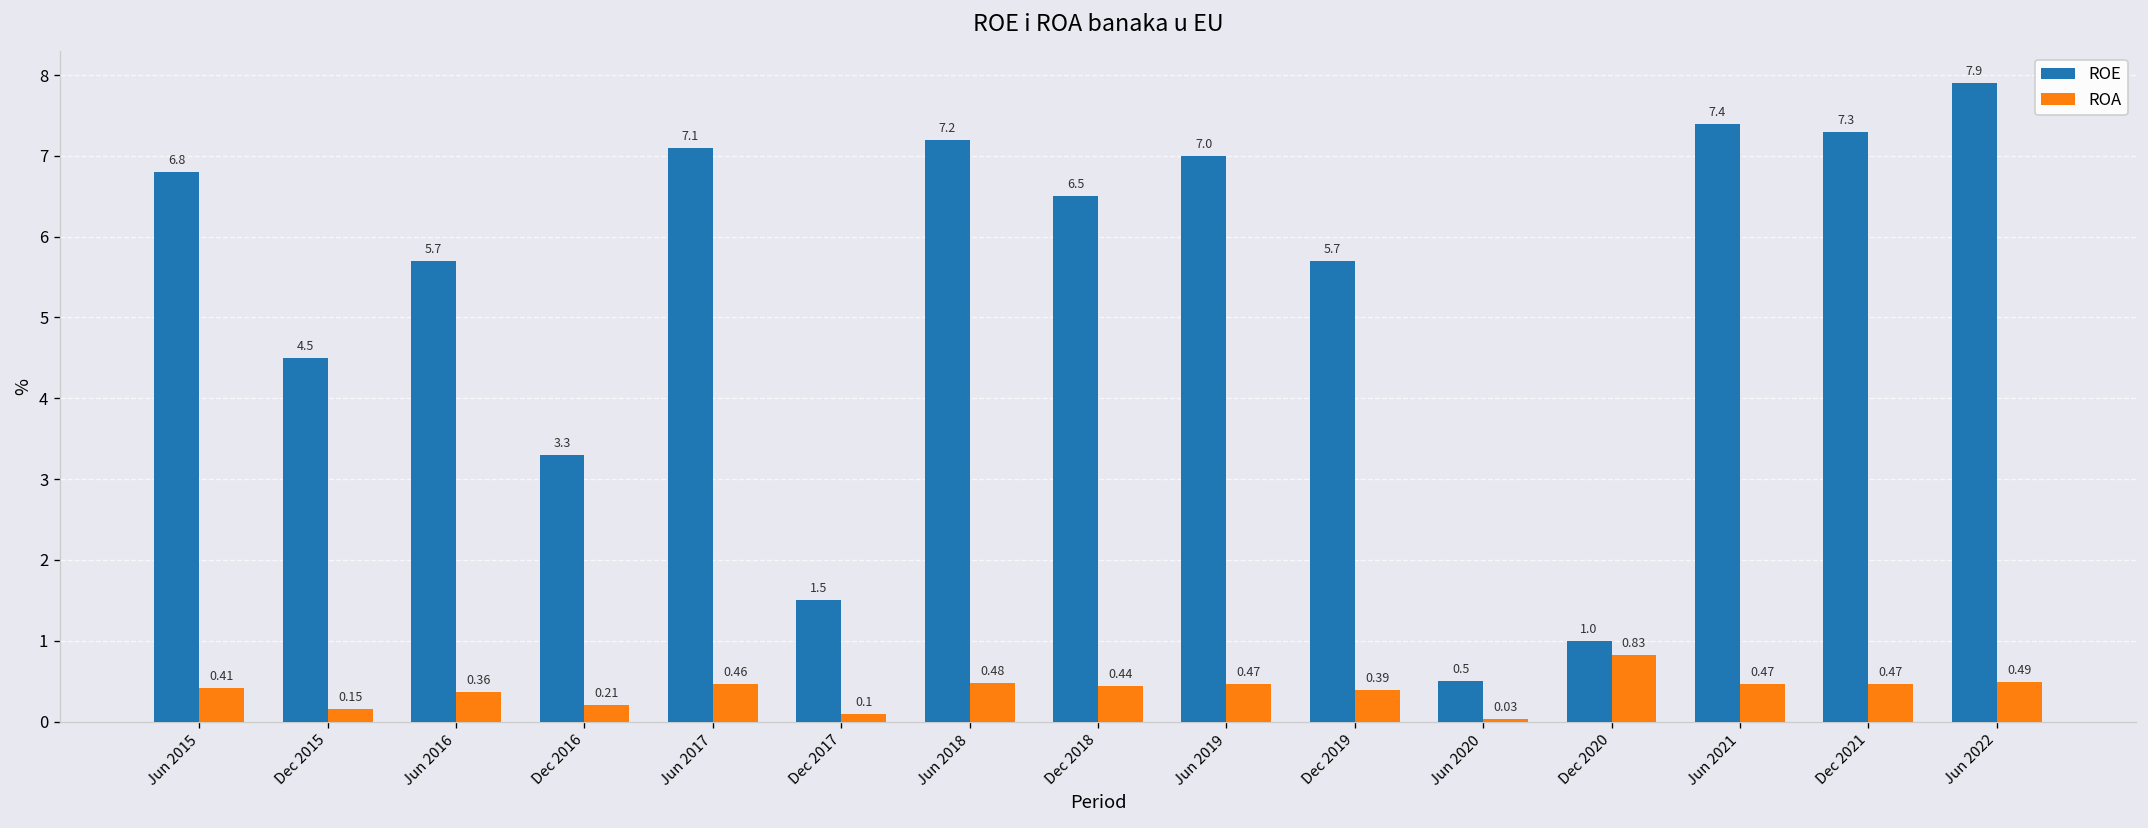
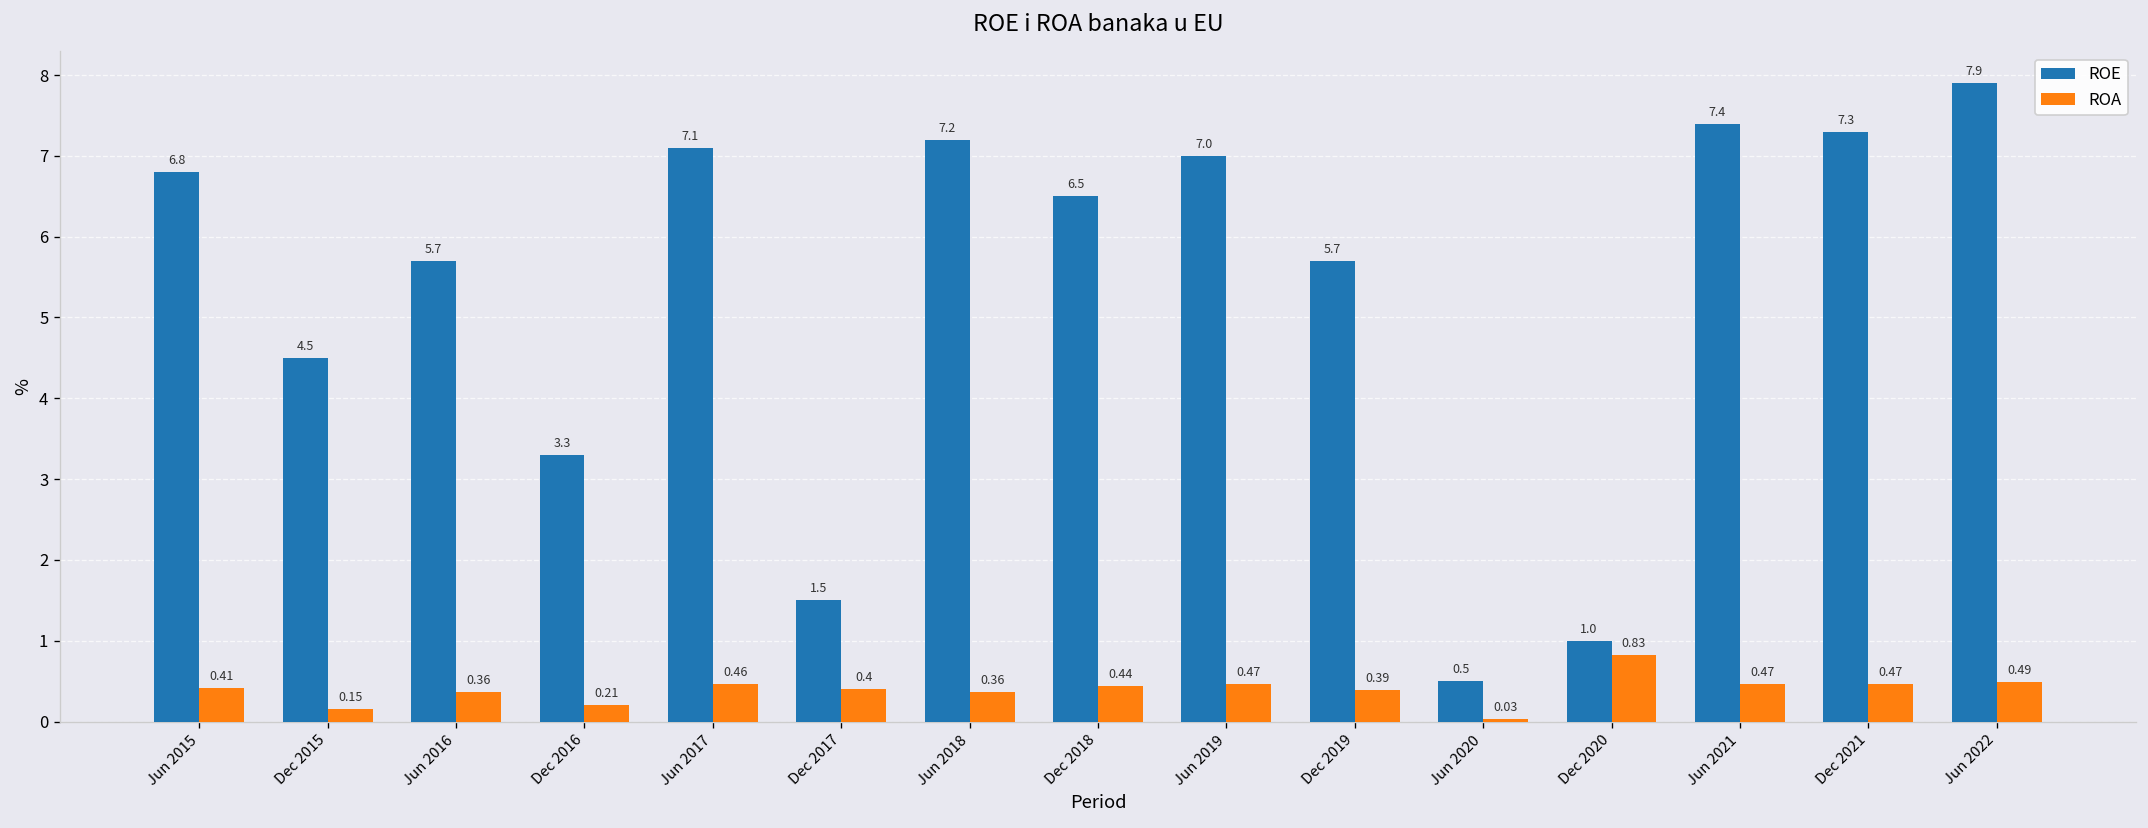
ROA, Dec 2017: 0.1 -> 0.4
ROA, Jun 2018: 0.48 -> 0.36
